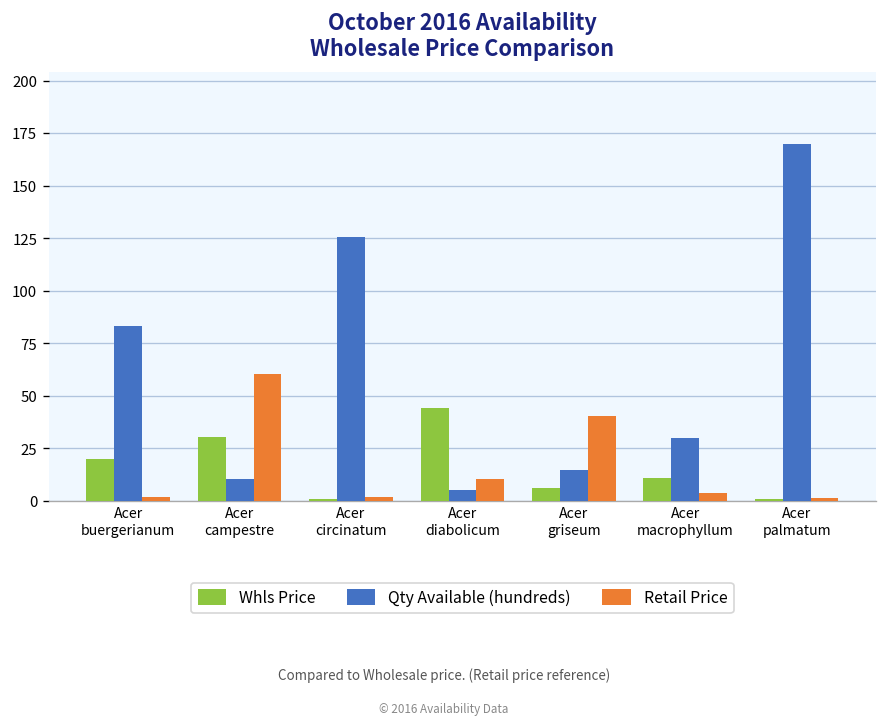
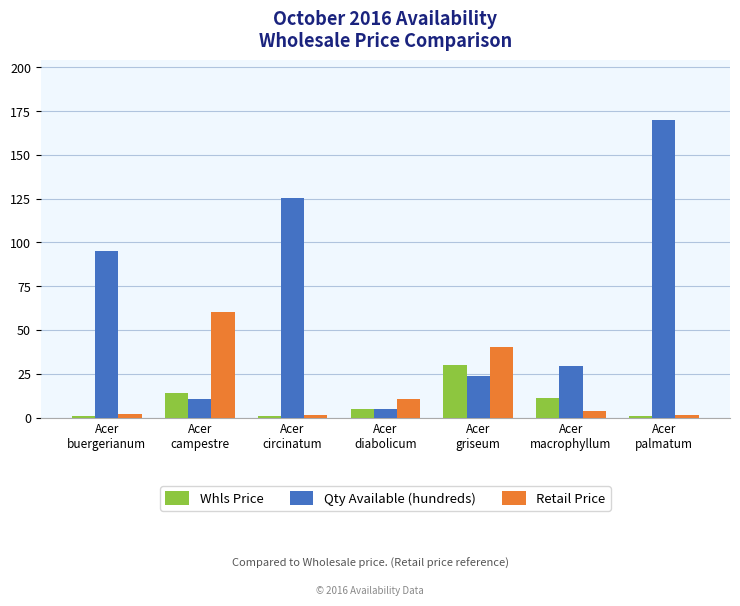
Whls Price, Acer buergerianum: 20 -> 1
Qty Available (hundreds), Acer buergerianum: 83 -> 95
Whls Price, Acer campestre: 30 -> 14
Whls Price, Acer diabolicum: 44 -> 5
Whls Price, Acer griseum: 6 -> 30
Qty Available (hundreds), Acer griseum: 15 -> 24
